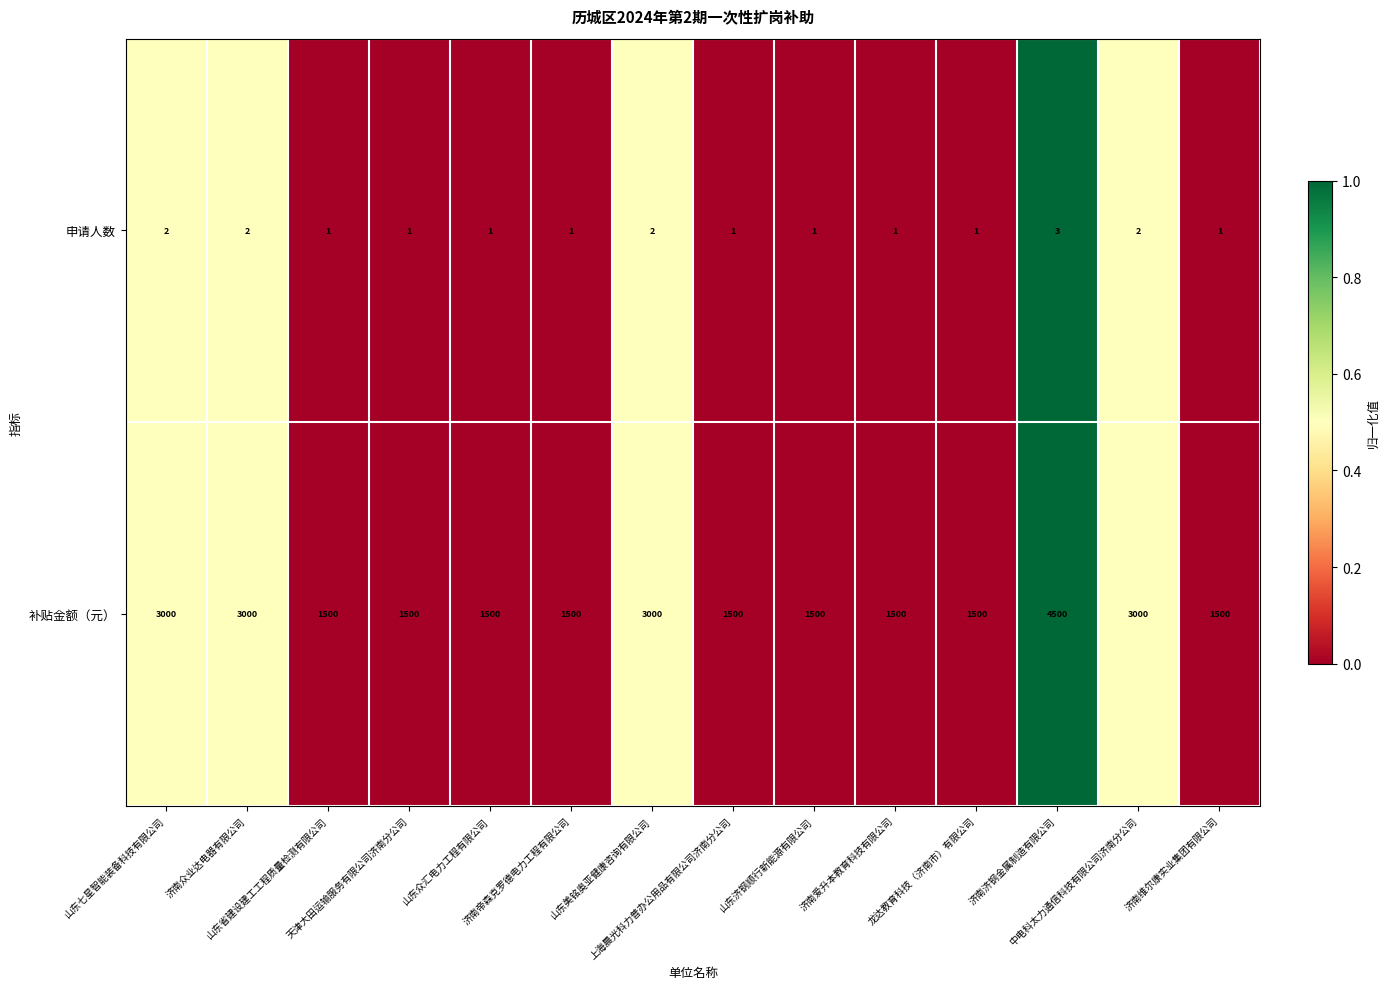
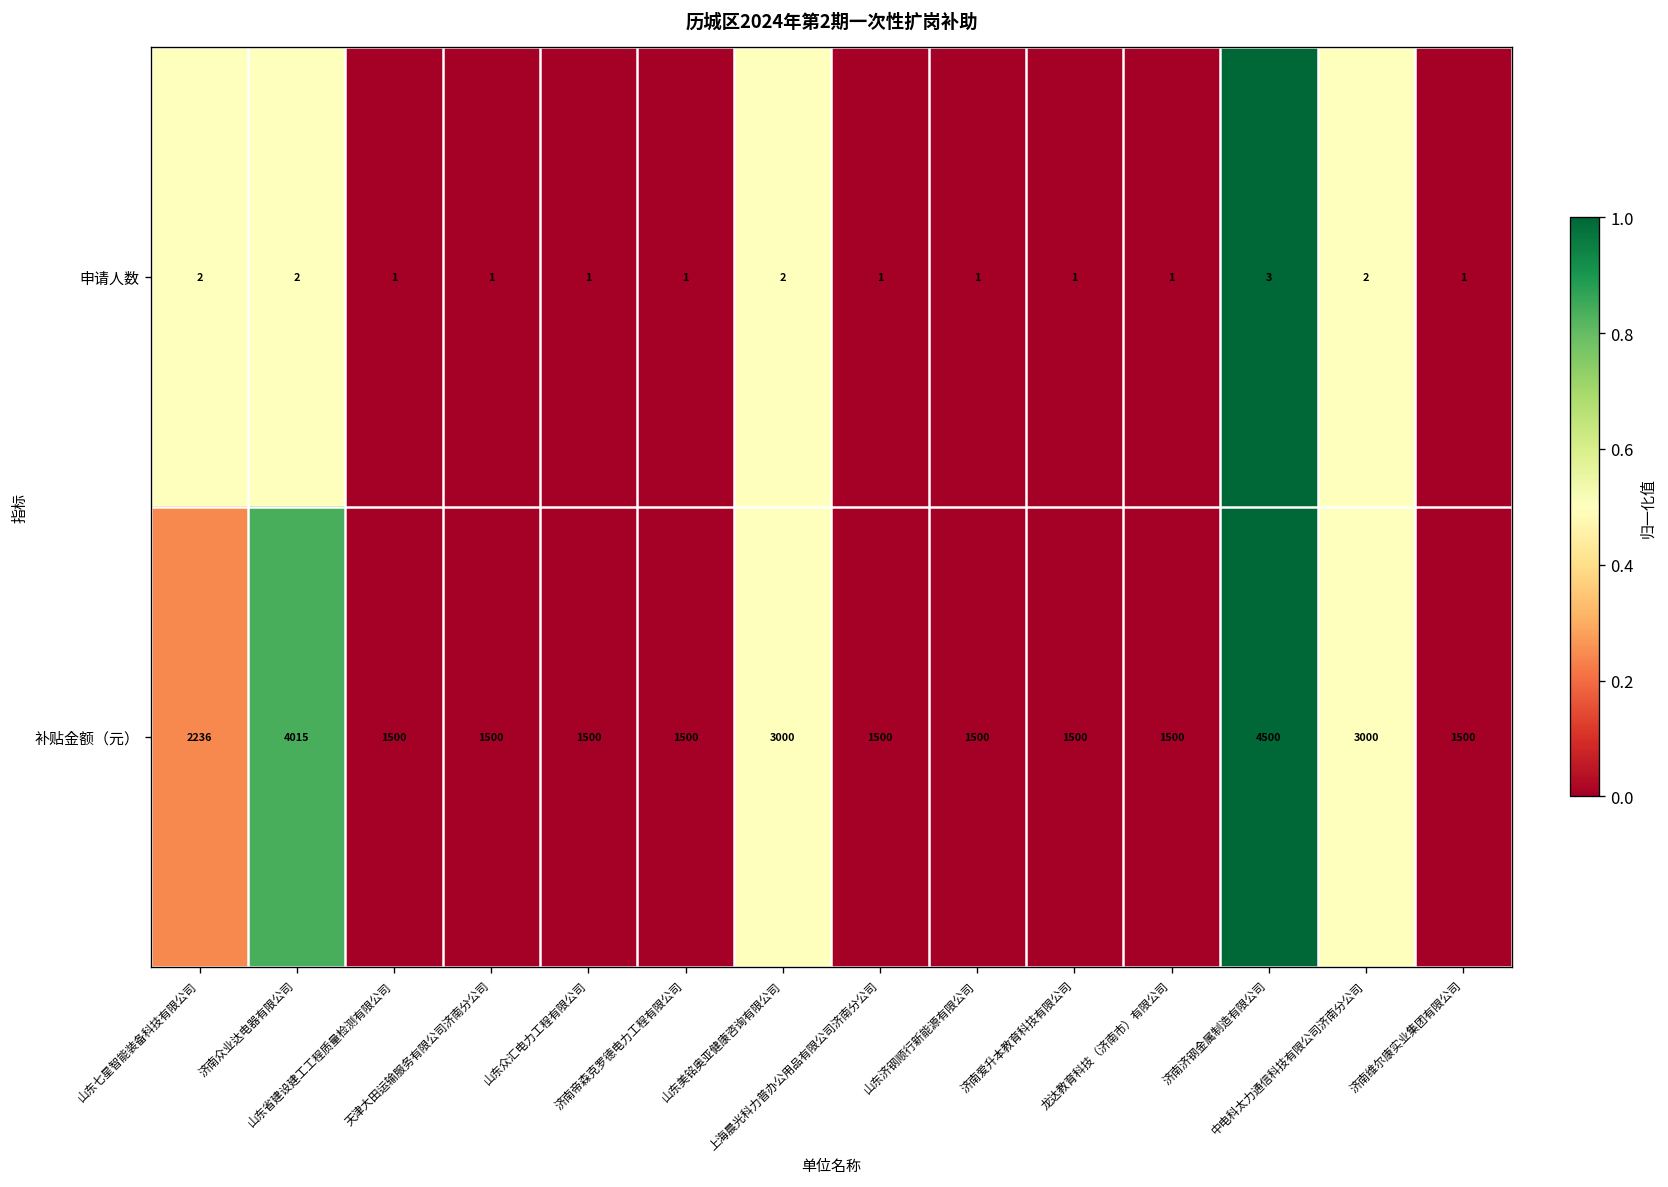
补贴金额（元）, 山东七星智能装备科技有限公司: 3000 -> 2236
补贴金额（元）, 济南众业达电器有限公司: 3000 -> 4015
